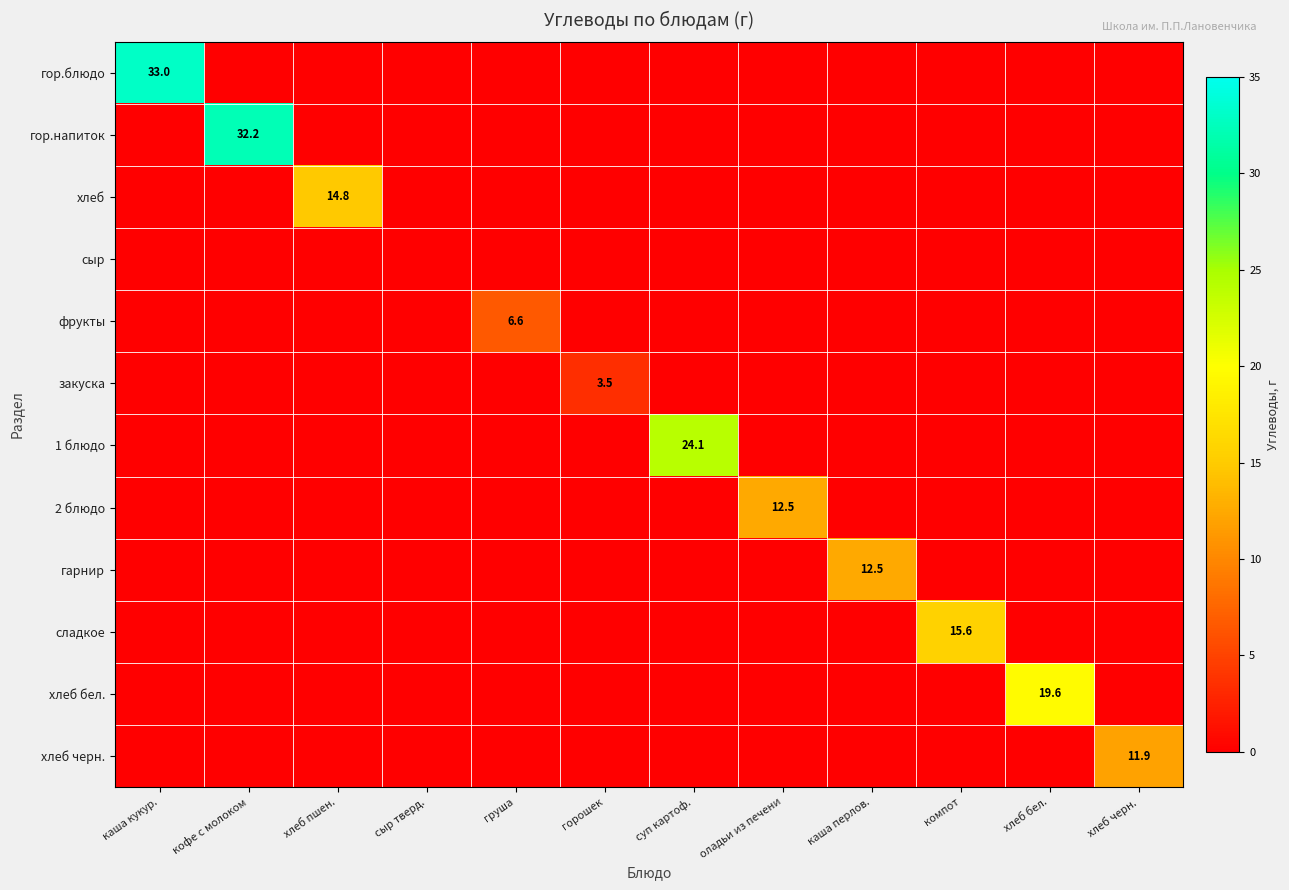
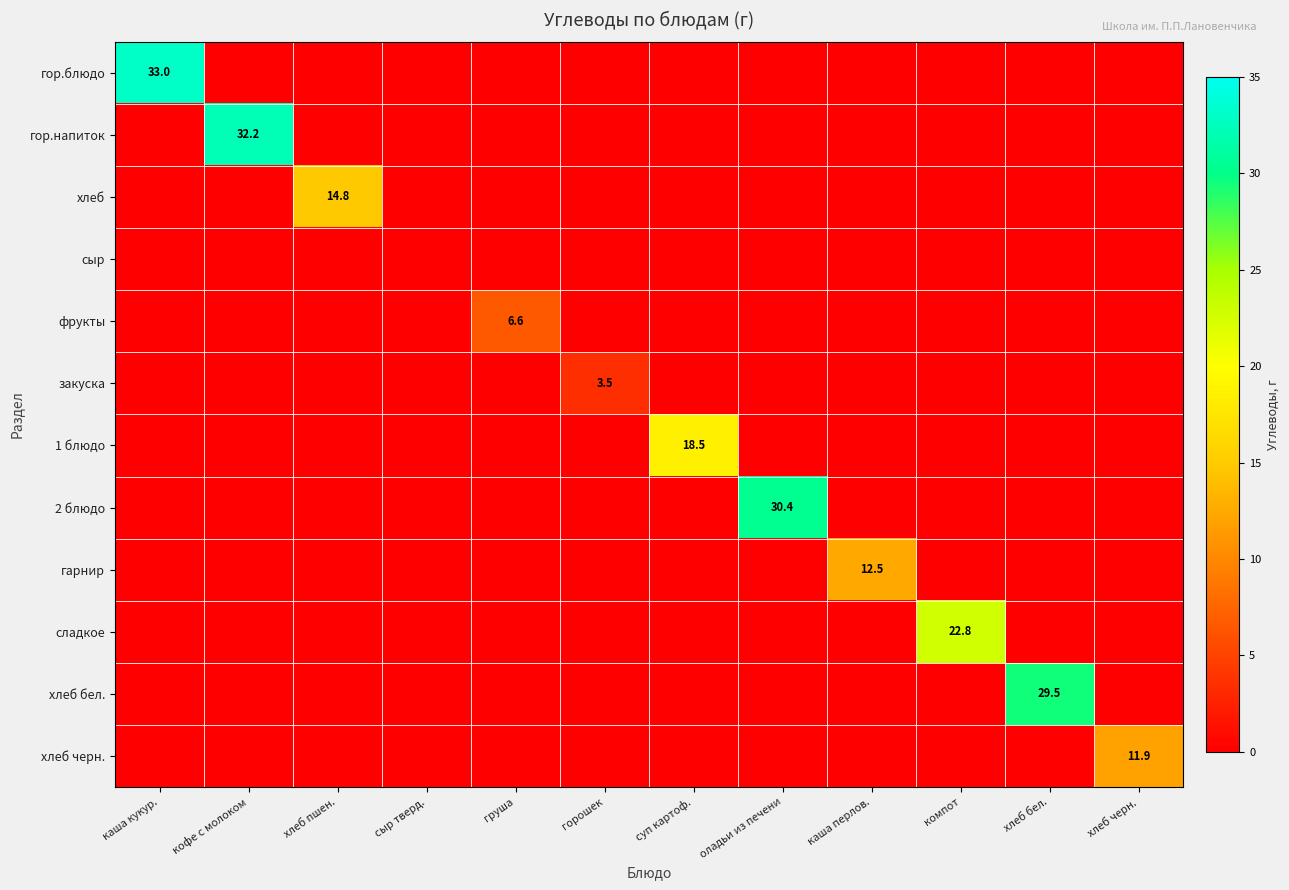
1 блюдо, суп картоф.: 24.1 -> 18.5
2 блюдо, оладьи из печени: 12.5 -> 30.4
сладкое, компот: 15.6 -> 22.8
хлеб бел., хлеб бел.: 19.6 -> 29.5
